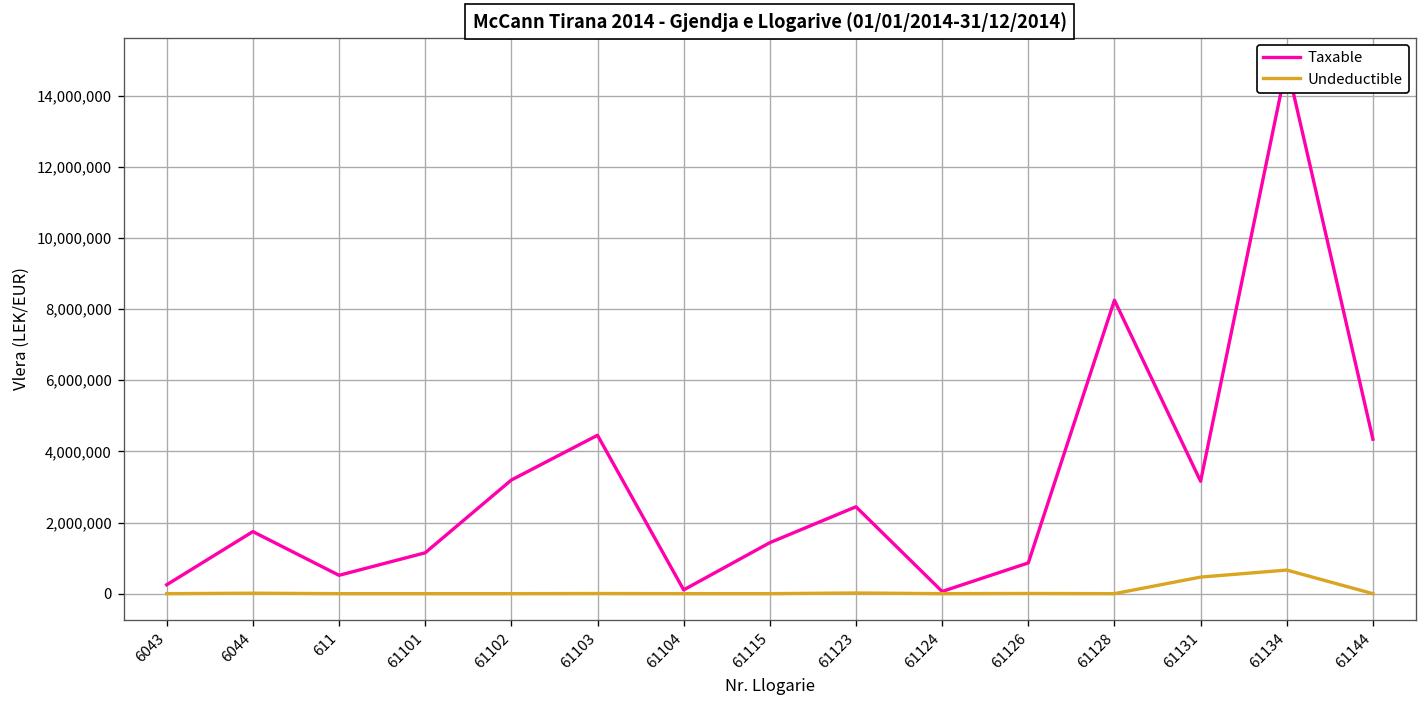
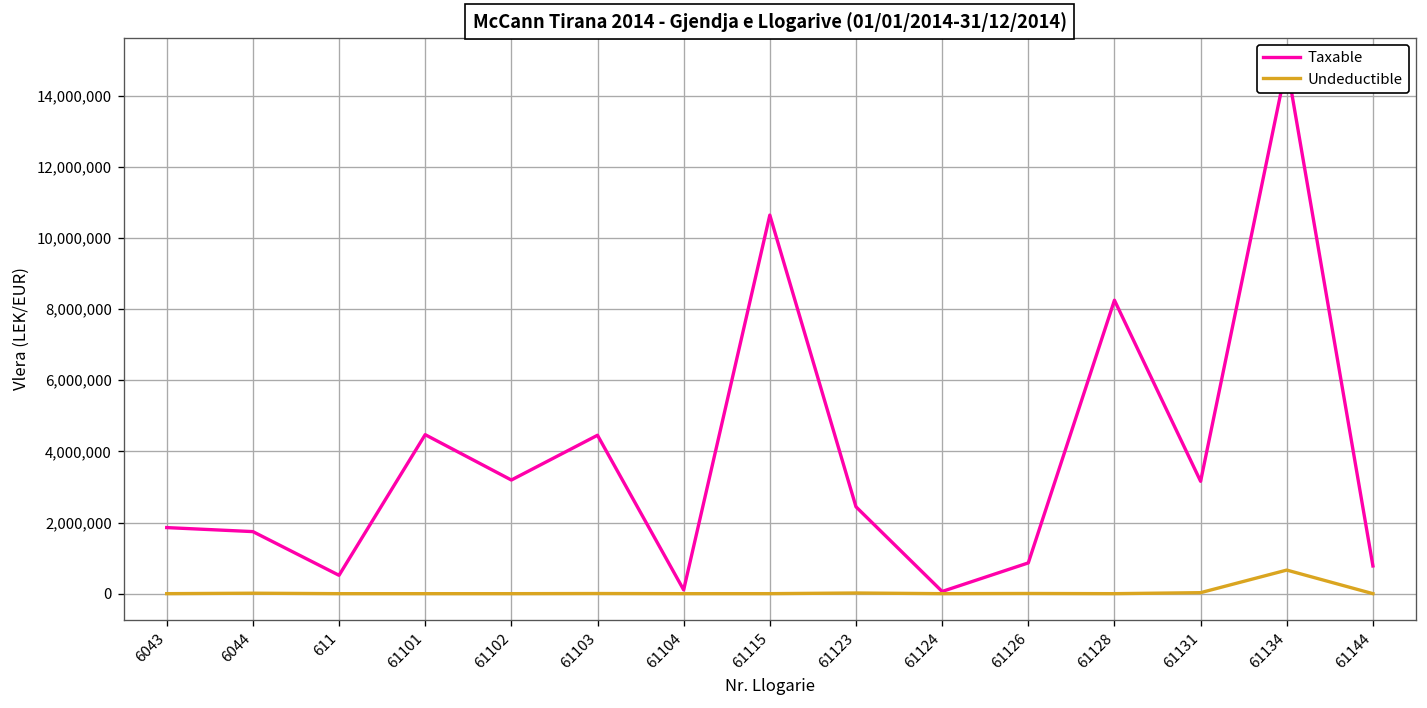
Taxable, 6043: 300,000 -> 1,900,000
Taxable, 61101: 1,100,000 -> 4,500,000
Taxable, 61115: 1,400,000 -> 10,600,000
Undeductible, 61131: 500,000 -> 0
Taxable, 61144: 4,300,000 -> 800,000
